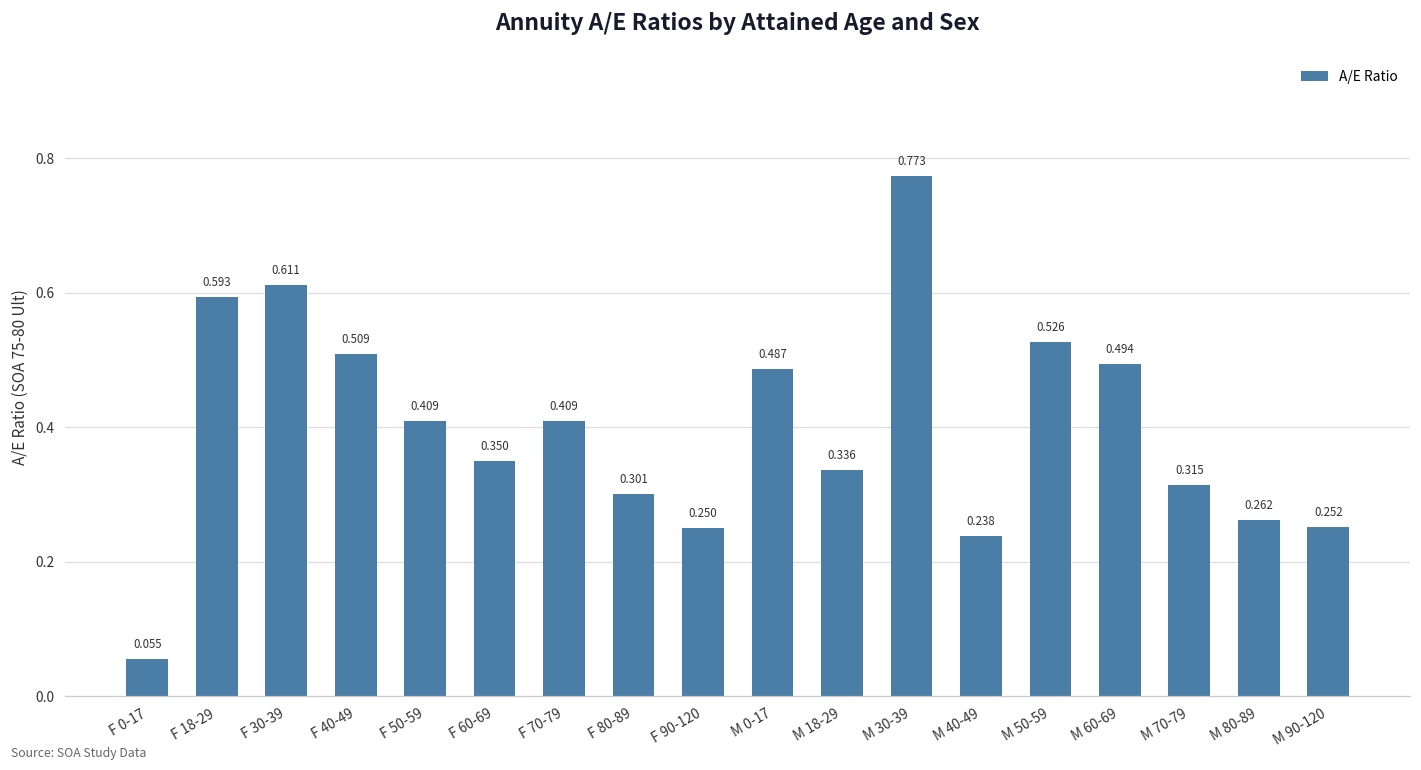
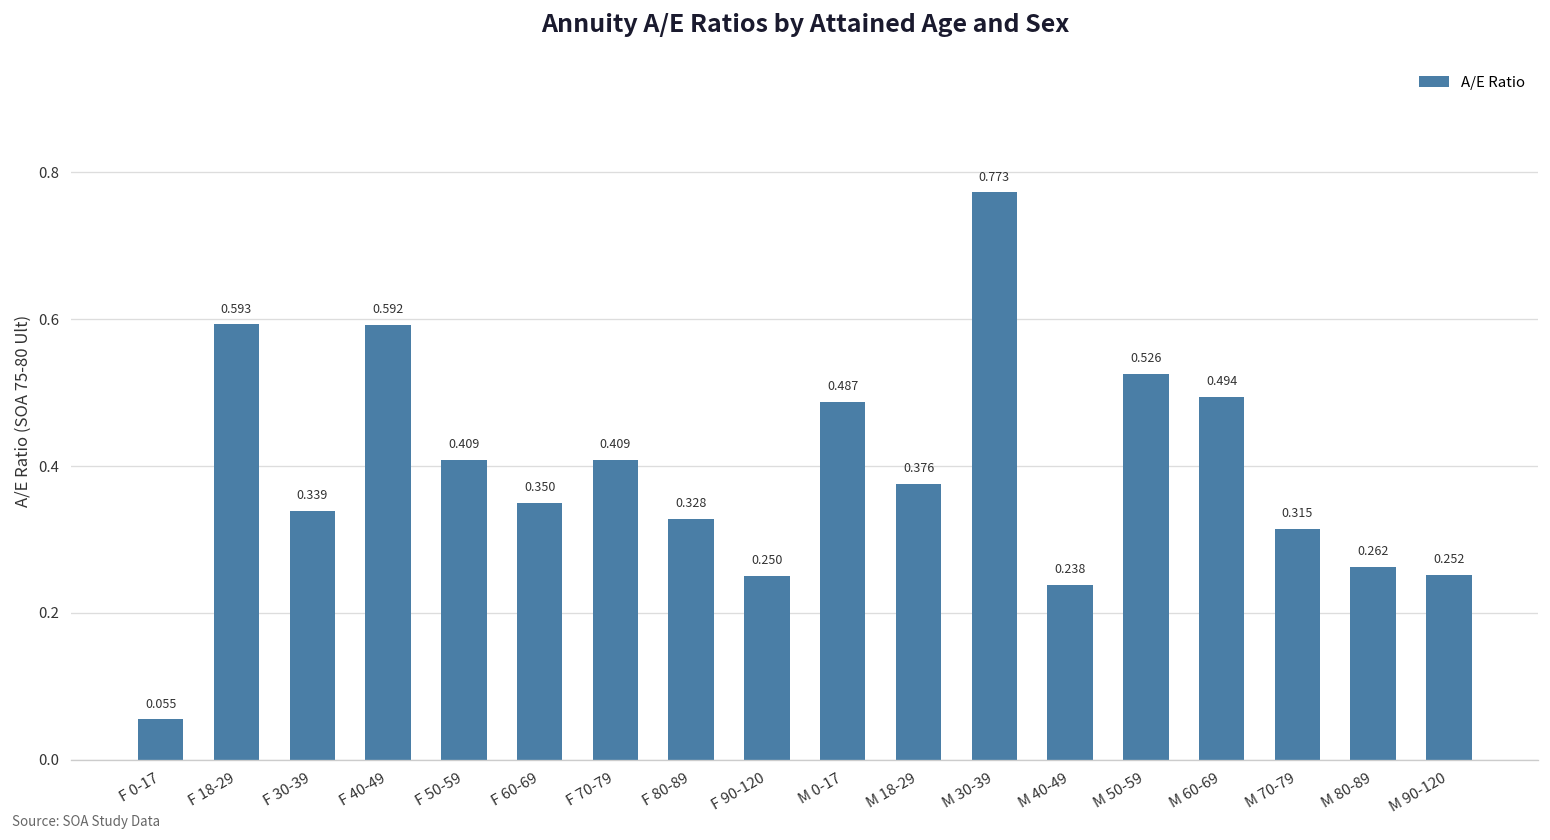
F 30-39: 0.611 -> 0.339
F 40-49: 0.509 -> 0.592
F 80-89: 0.301 -> 0.328
M 18-29: 0.336 -> 0.376
